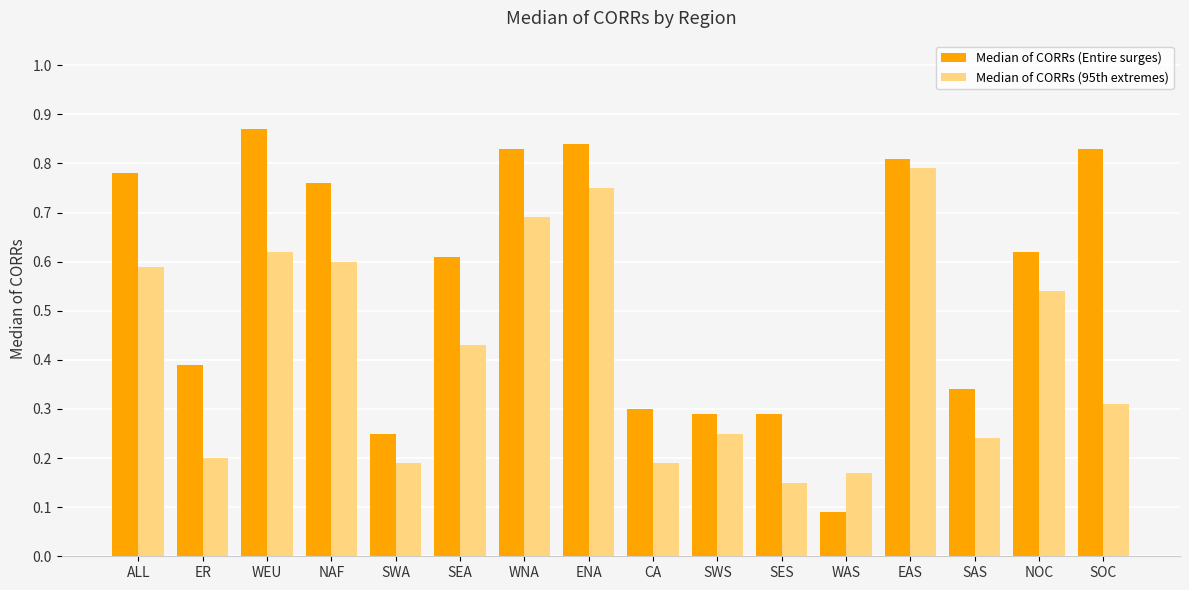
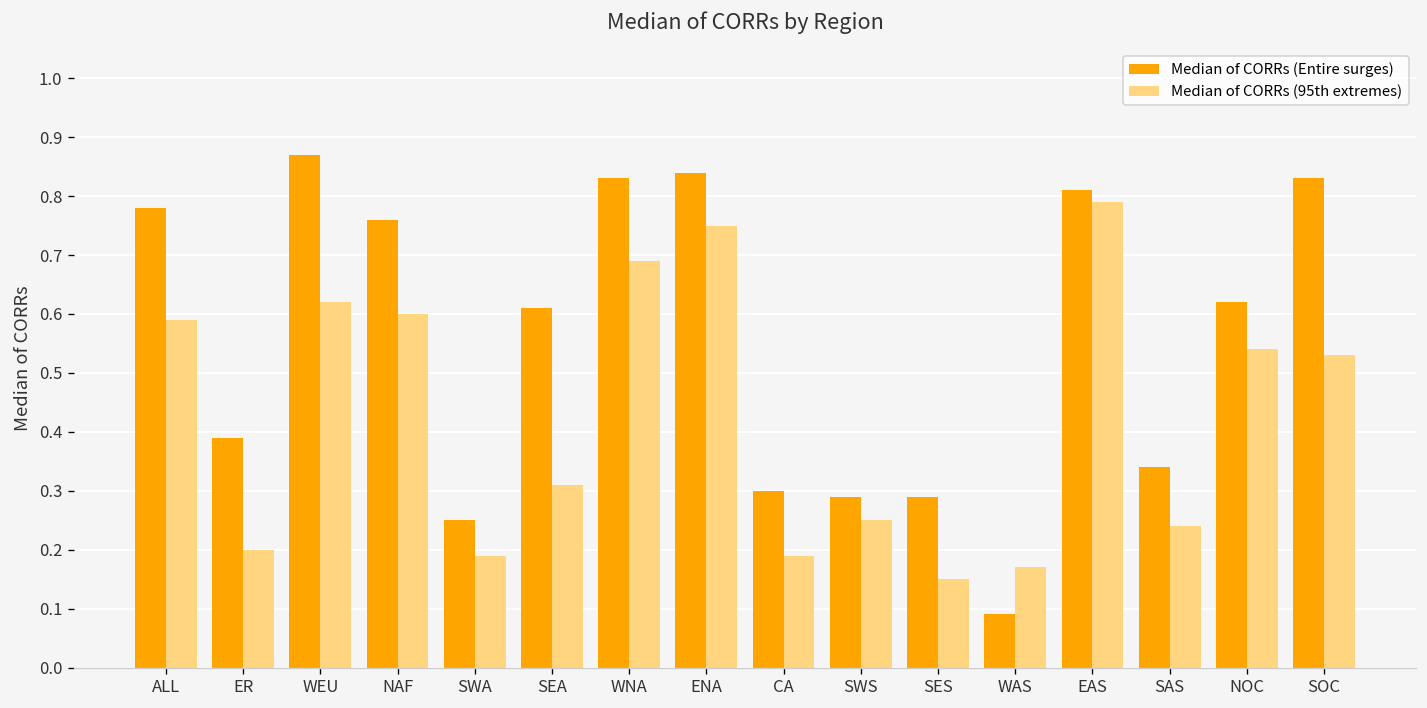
Median of CORRs (95th extremes), SEA: 0.43 -> 0.31
Median of CORRs (95th extremes), SOC: 0.31 -> 0.53
